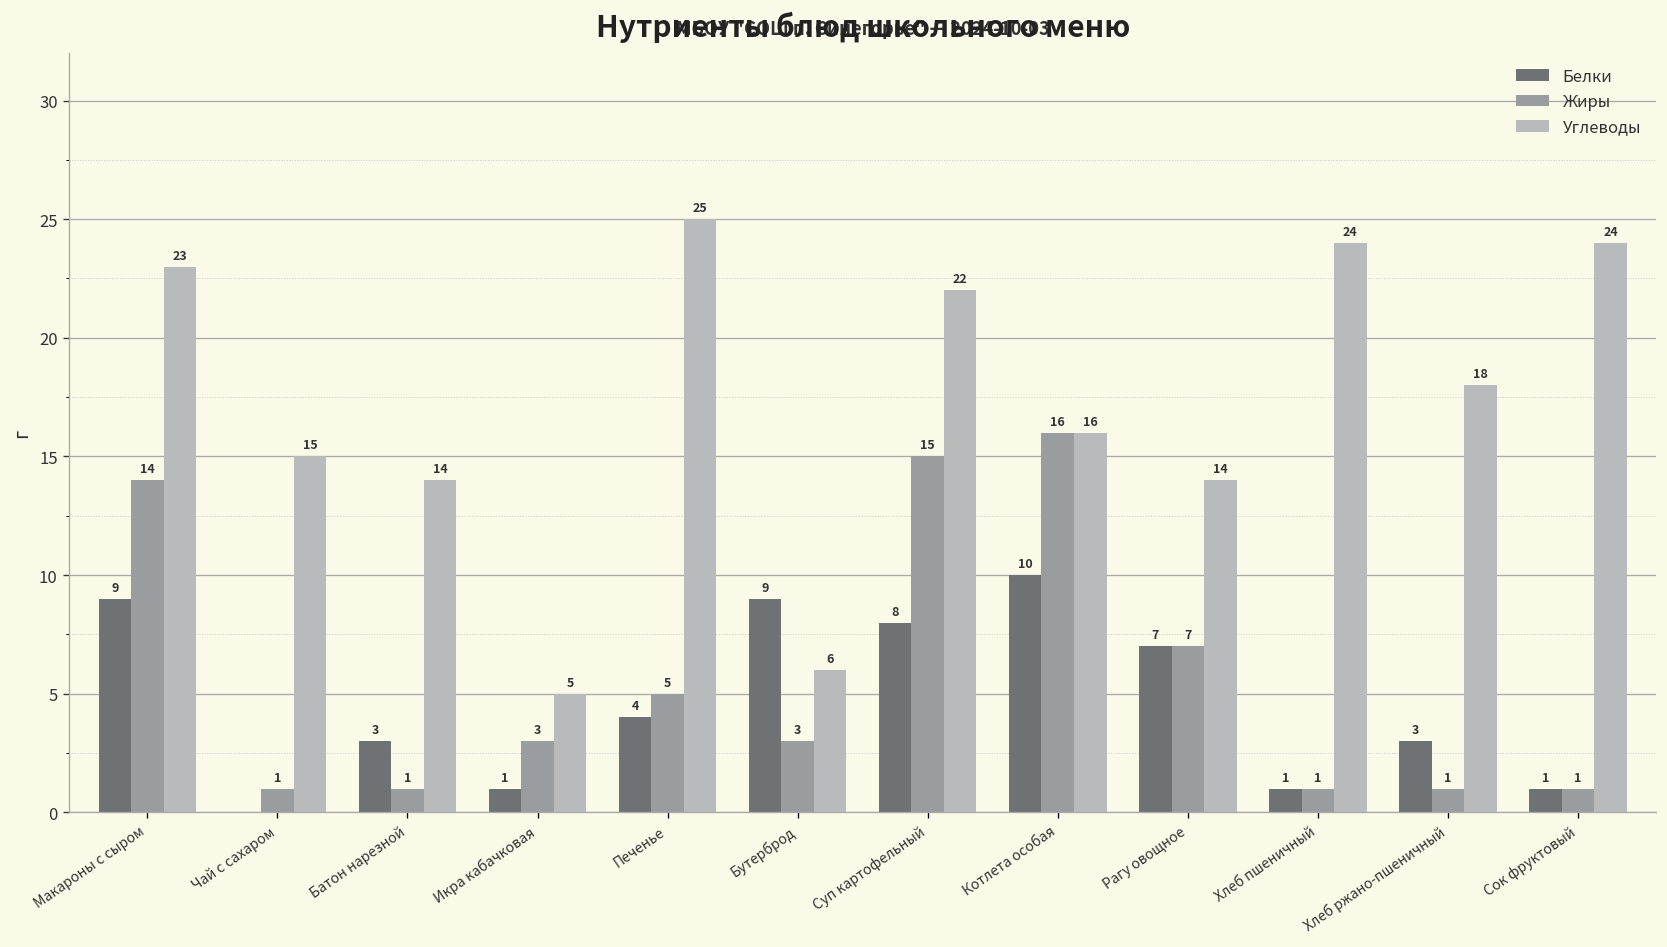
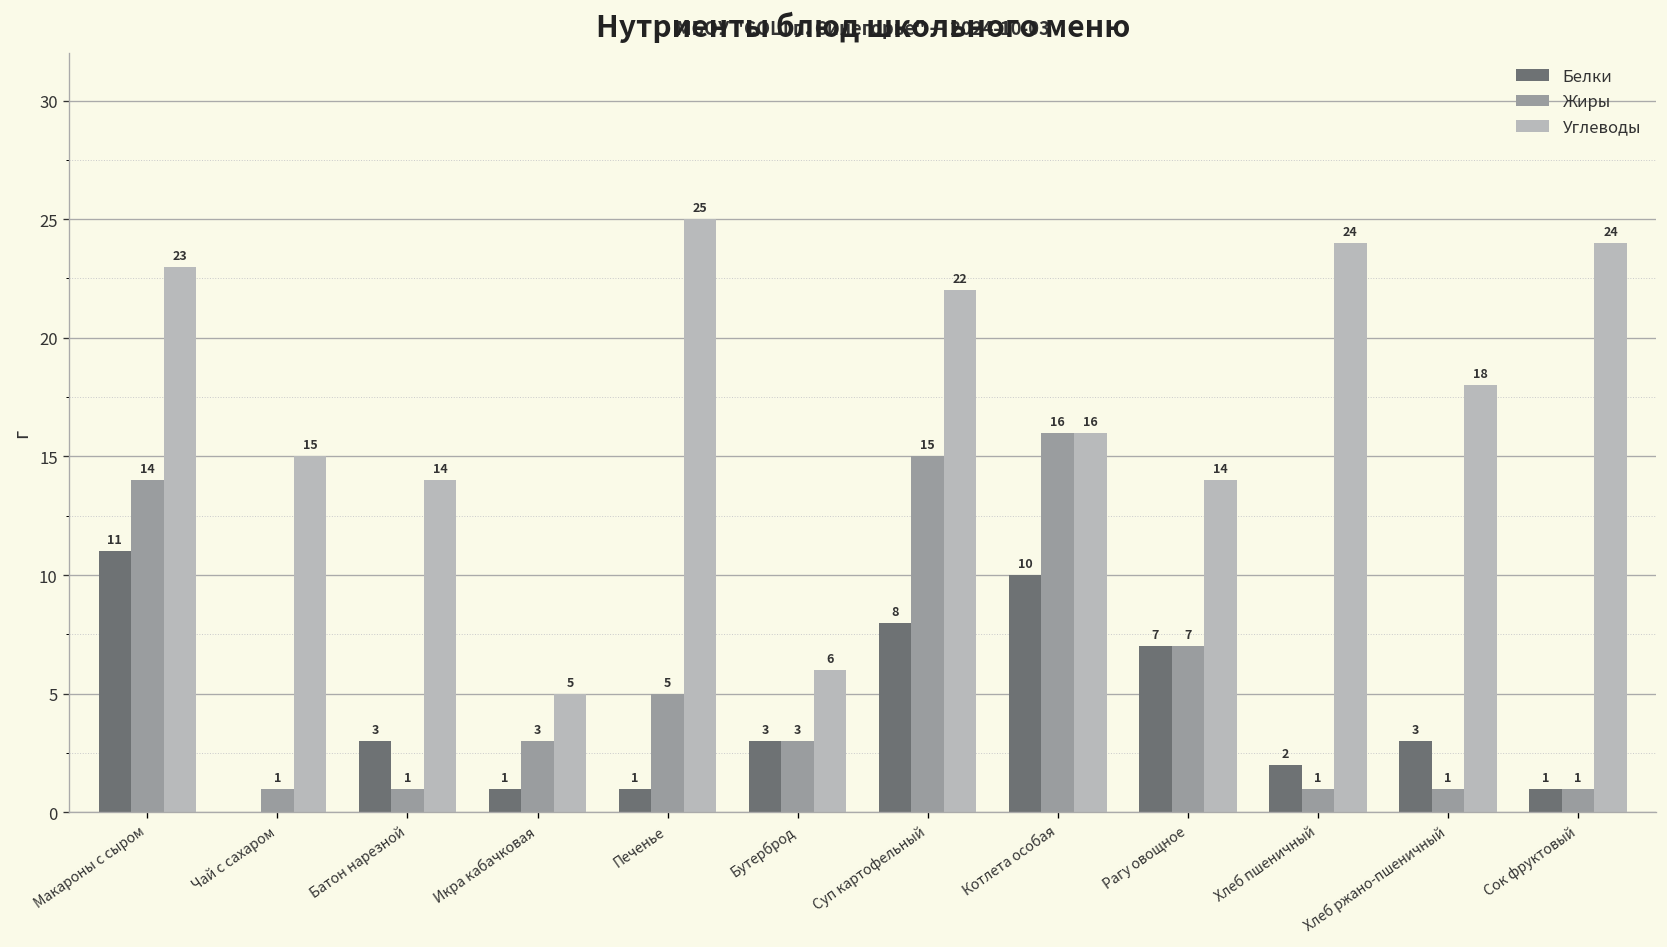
Белки, Макароны с сыром: 9 -> 11
Белки, Печенье: 4 -> 1
Белки, Бутерброд: 9 -> 3
Белки, Хлеб пшеничный: 1 -> 2
